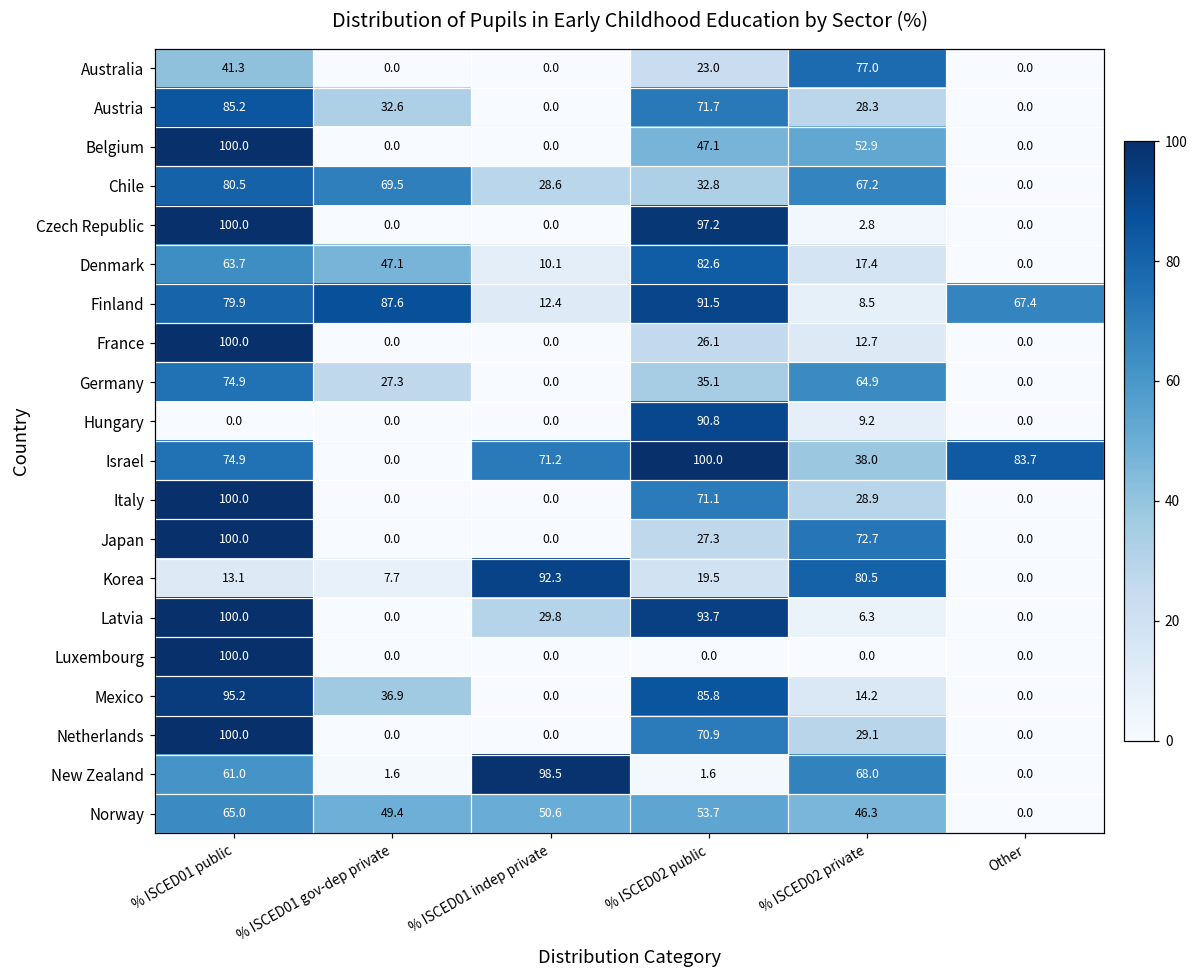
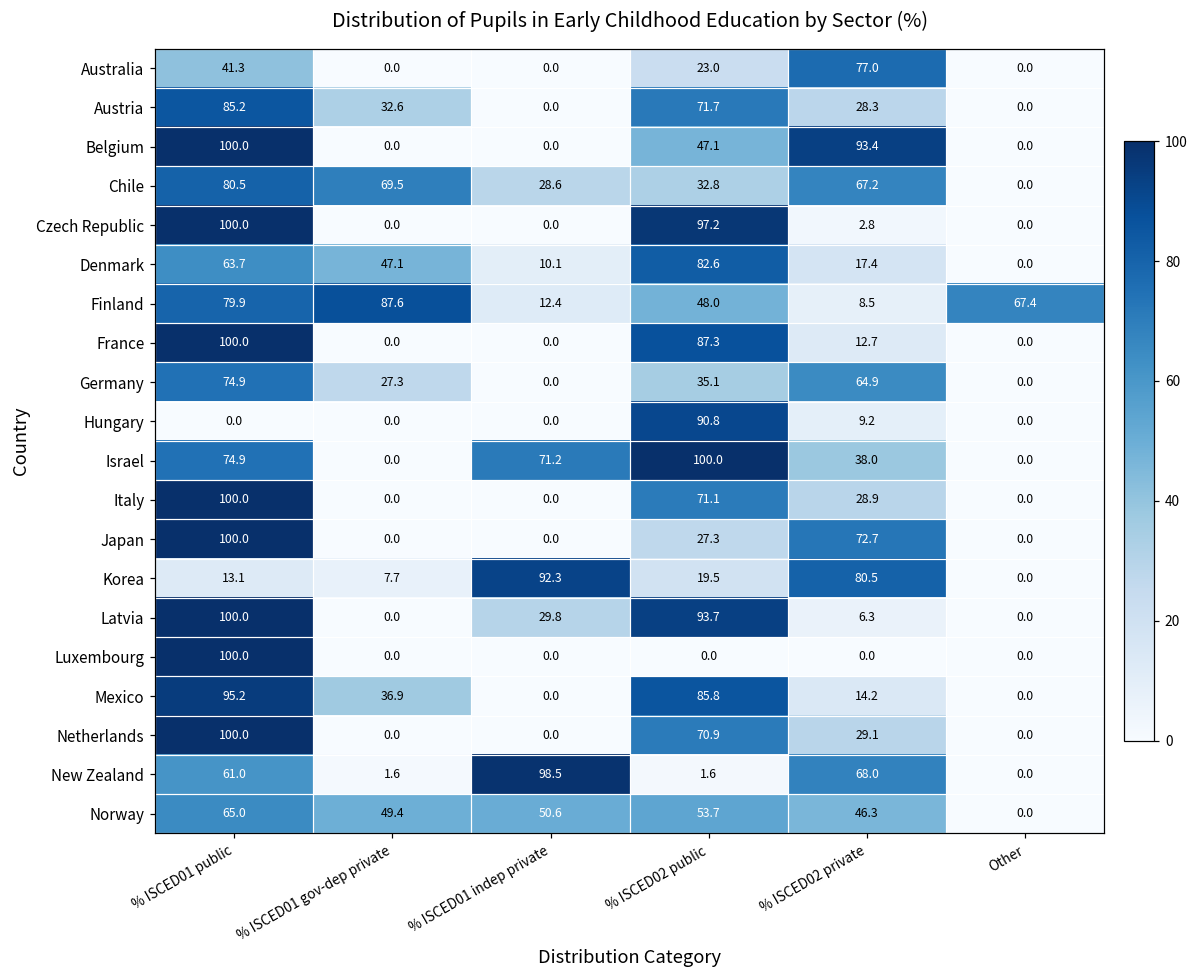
Belgium, % ISCED02 private: 52.9 -> 93.4
Finland, % ISCED02 public: 91.5 -> 48.0
France, % ISCED02 public: 26.1 -> 87.3
Israel, Other: 83.7 -> 0.0
